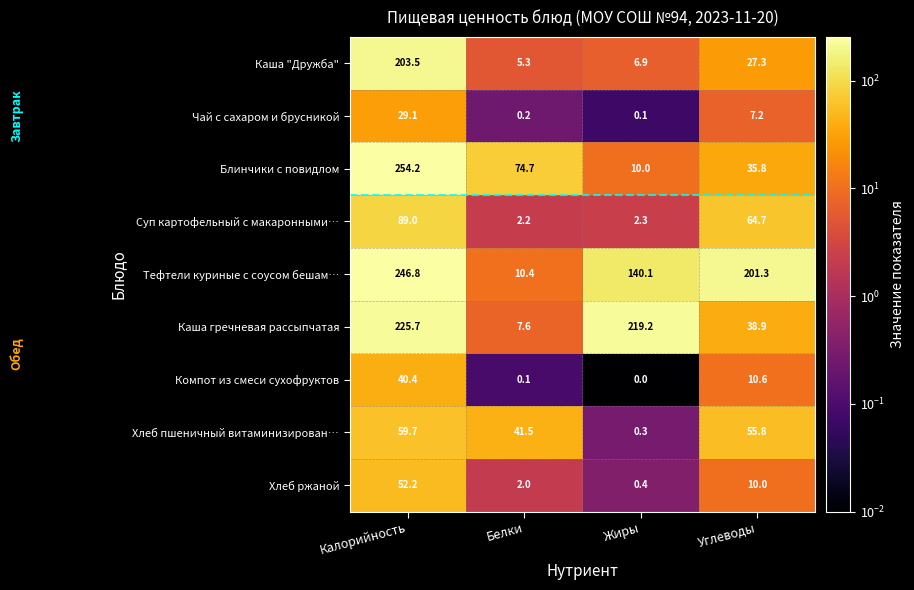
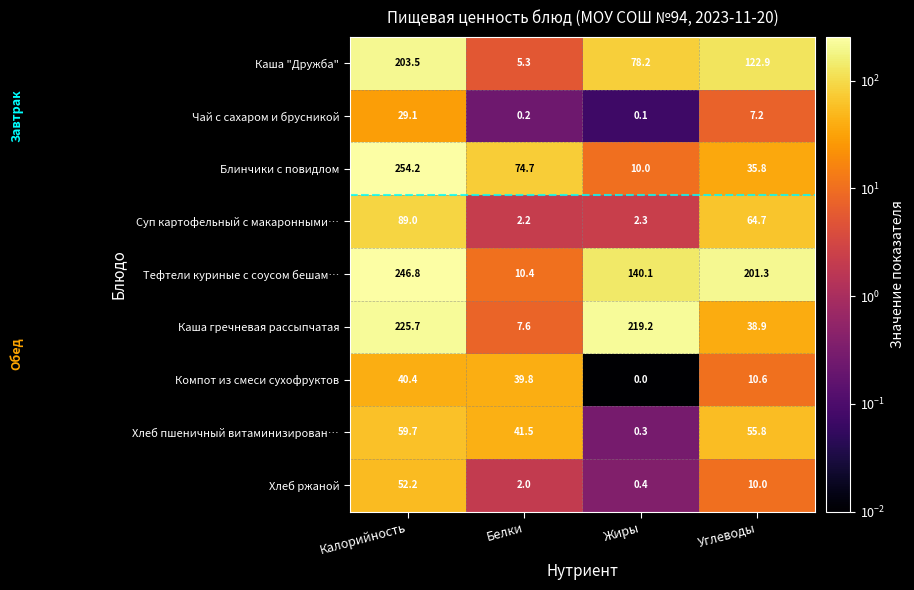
Каша "Дружба", Жиры: 6.9 -> 78.2
Каша "Дружба", Углеводы: 27.3 -> 122.9
Компот из смеси сухофруктов, Белки: 0.1 -> 39.8
